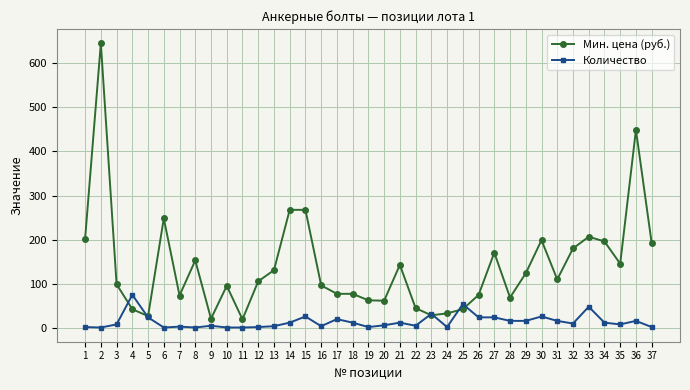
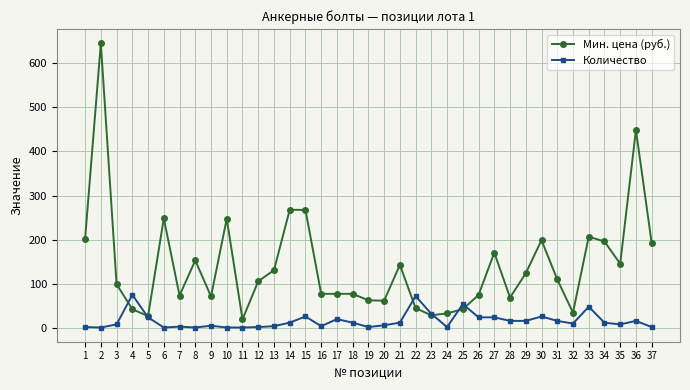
Мин. цена (руб.), 9: 20 -> 70
Мин. цена (руб.), 10: 100 -> 250
Мин. цена (руб.), 16: 100 -> 80
Количество, 22: 10 -> 70
Мин. цена (руб.), 32: 180 -> 30
